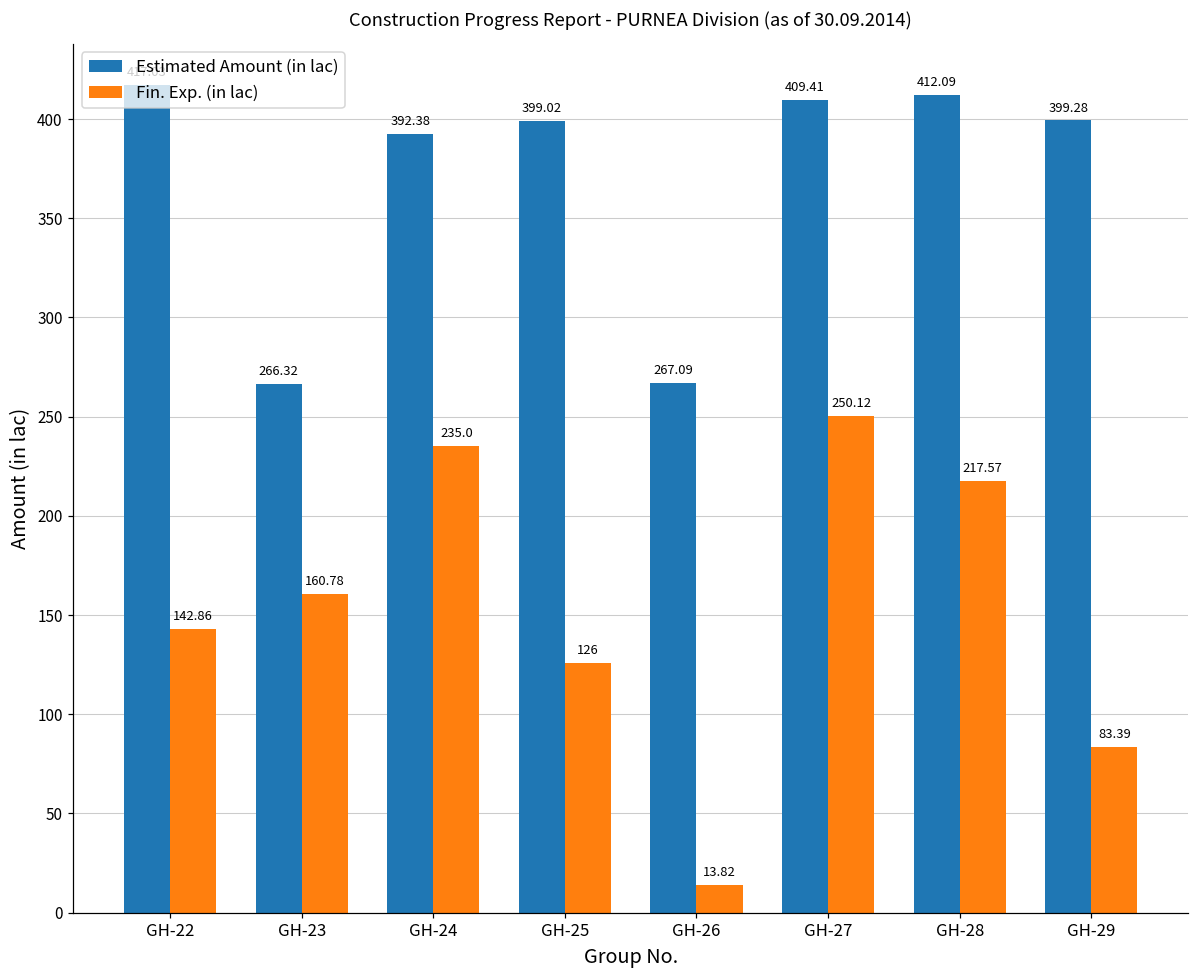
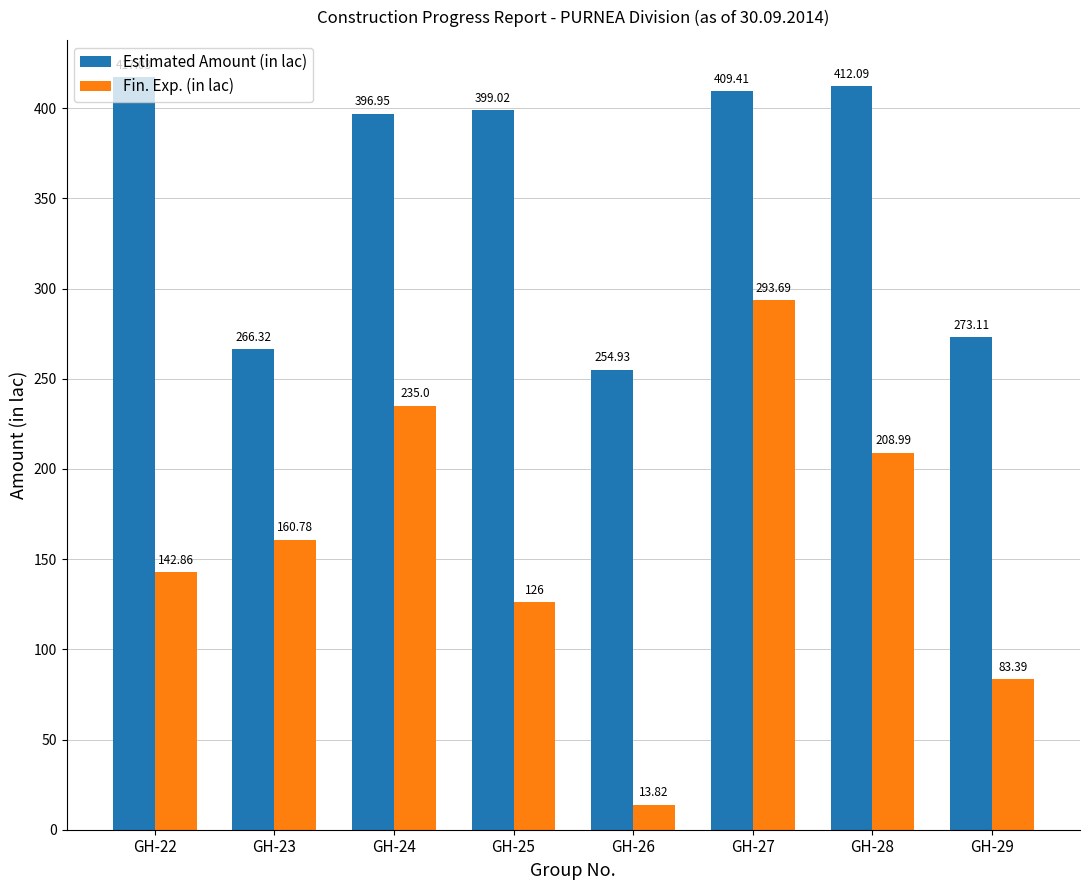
Estimated Amount (in lac), GH-24: 392.38 -> 396.95
Estimated Amount (in lac), GH-26: 267.09 -> 254.93
Fin. Exp. (in lac), GH-27: 250.12 -> 293.69
Fin. Exp. (in lac), GH-28: 217.57 -> 208.99
Estimated Amount (in lac), GH-29: 399.28 -> 273.11
